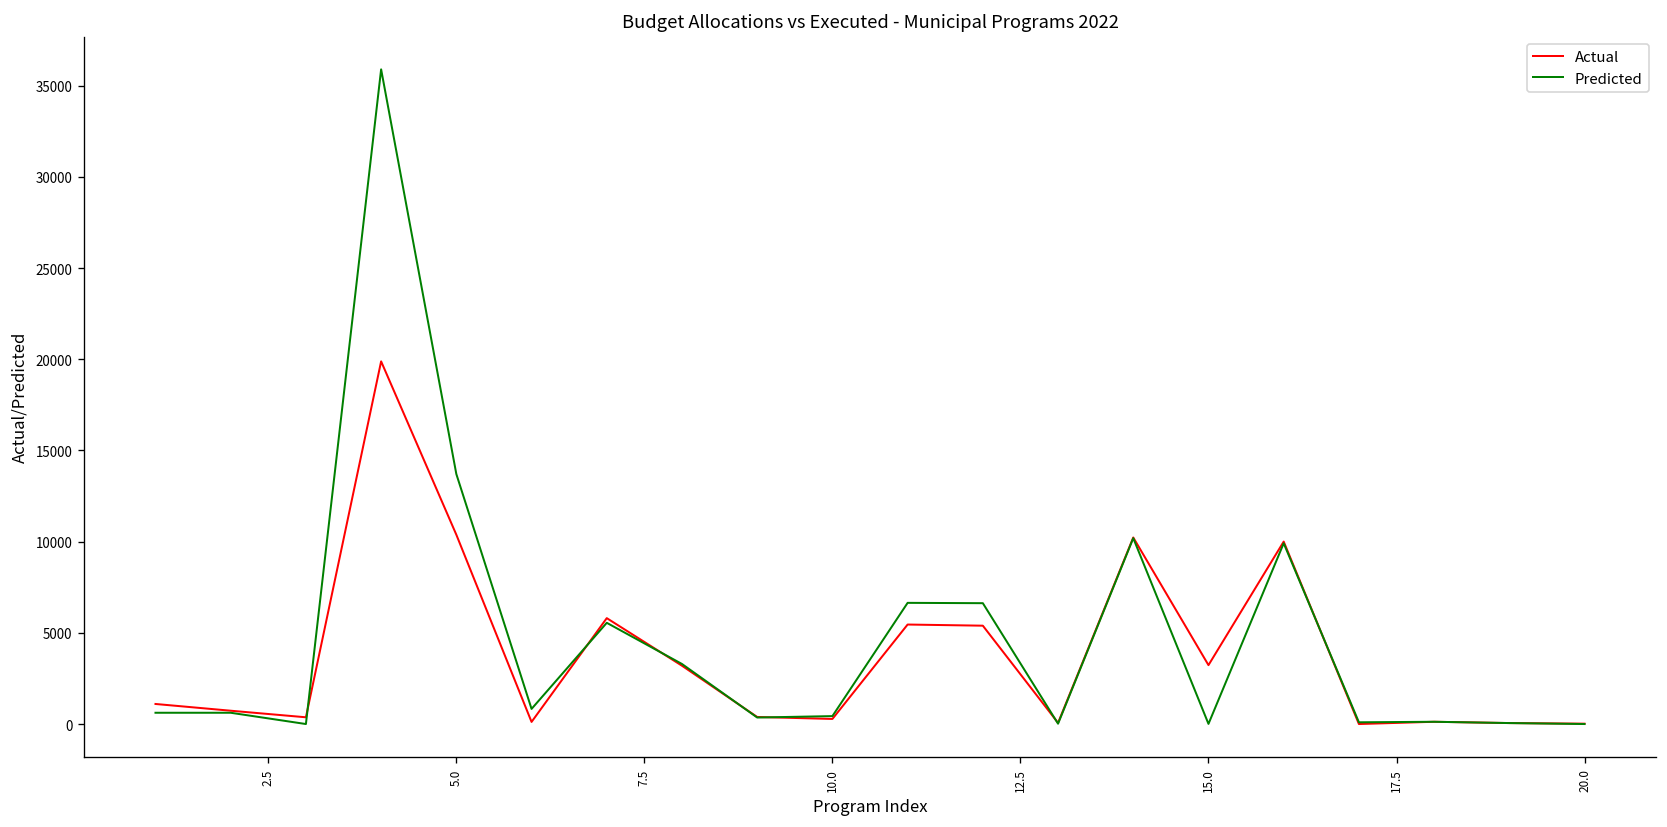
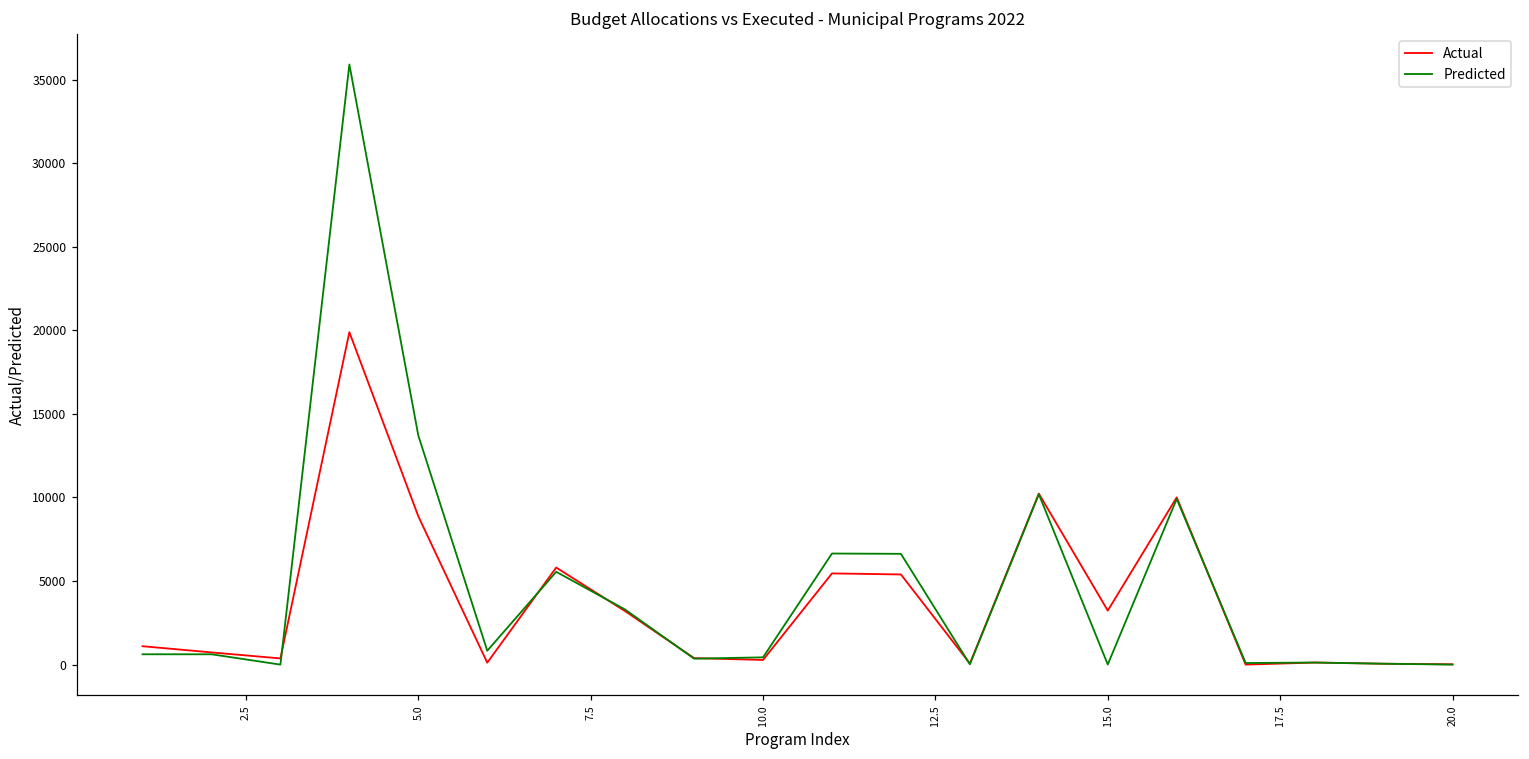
Actual, 5.0: 10400 -> 8900
